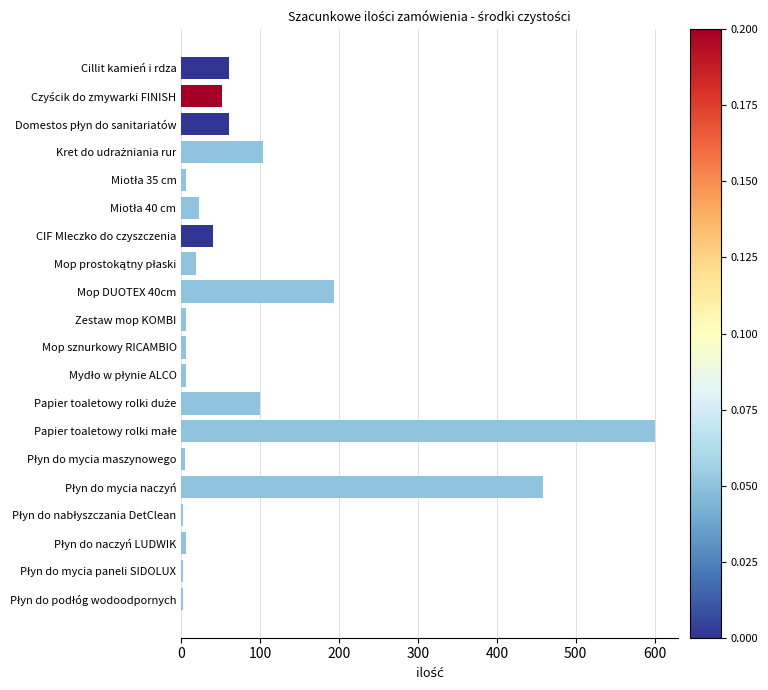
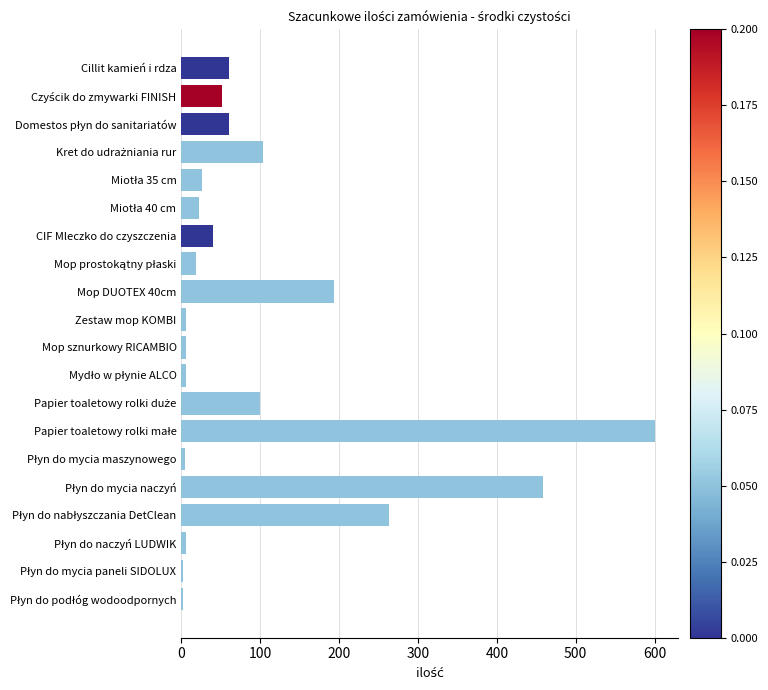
Miotła 35 cm: 10 -> 30
Płyn do nabłyszczania DetClean: 0 -> 260
